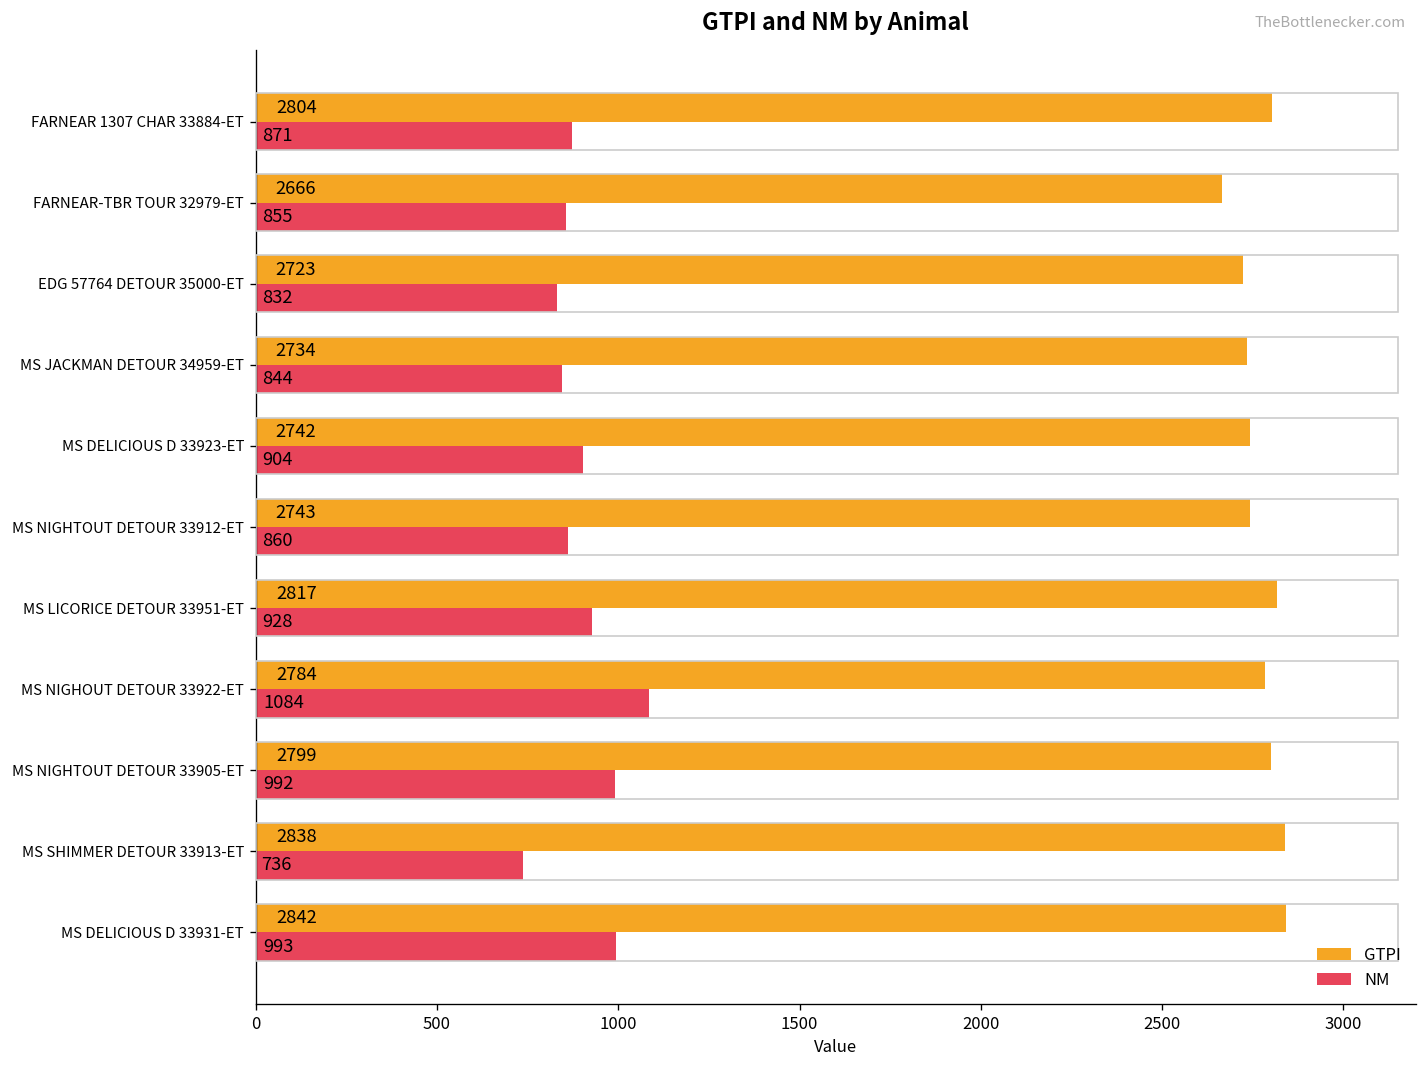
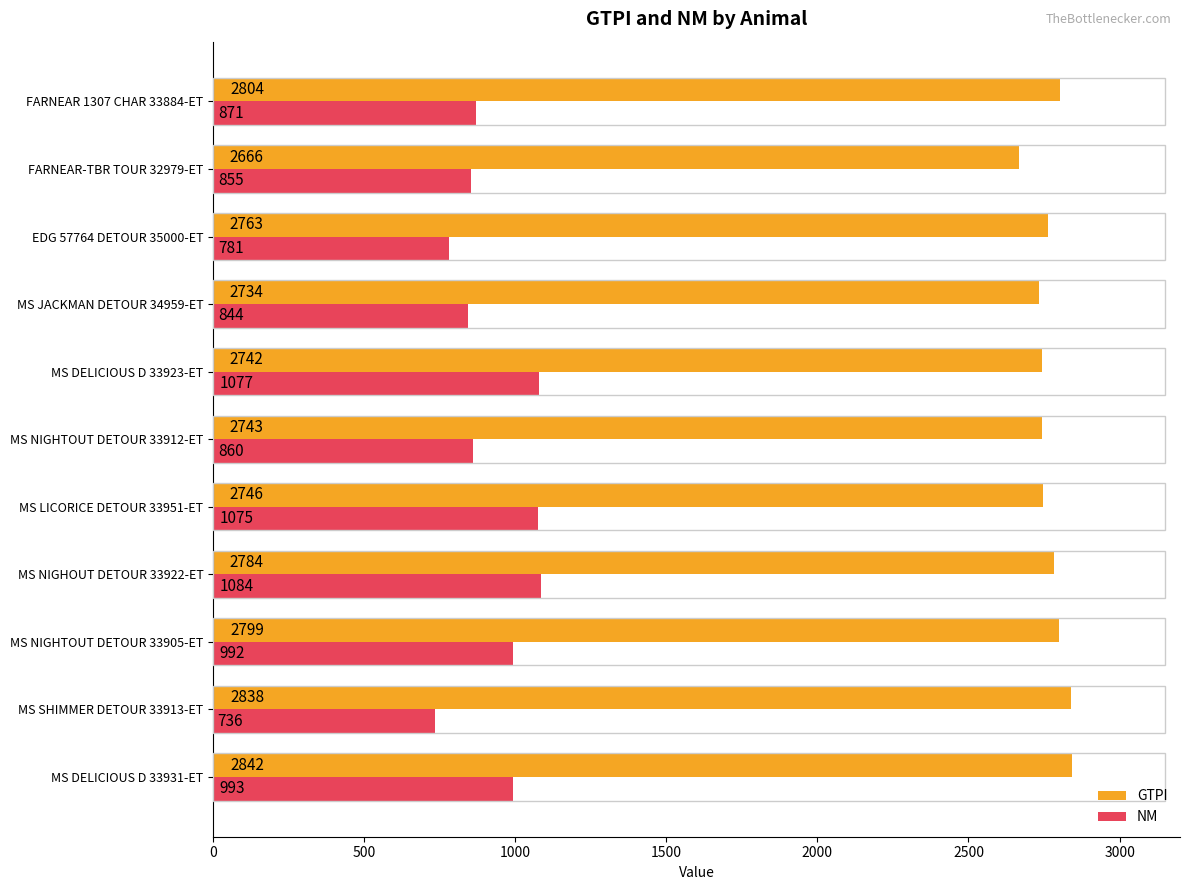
GTPI, EDG 57764 DETOUR 35000-ET: 2723 -> 2763
NM, EDG 57764 DETOUR 35000-ET: 832 -> 781
NM, MS DELICIOUS D 33923-ET: 904 -> 1077
GTPI, MS LICORICE DETOUR 33951-ET: 2817 -> 2746
NM, MS LICORICE DETOUR 33951-ET: 928 -> 1075
